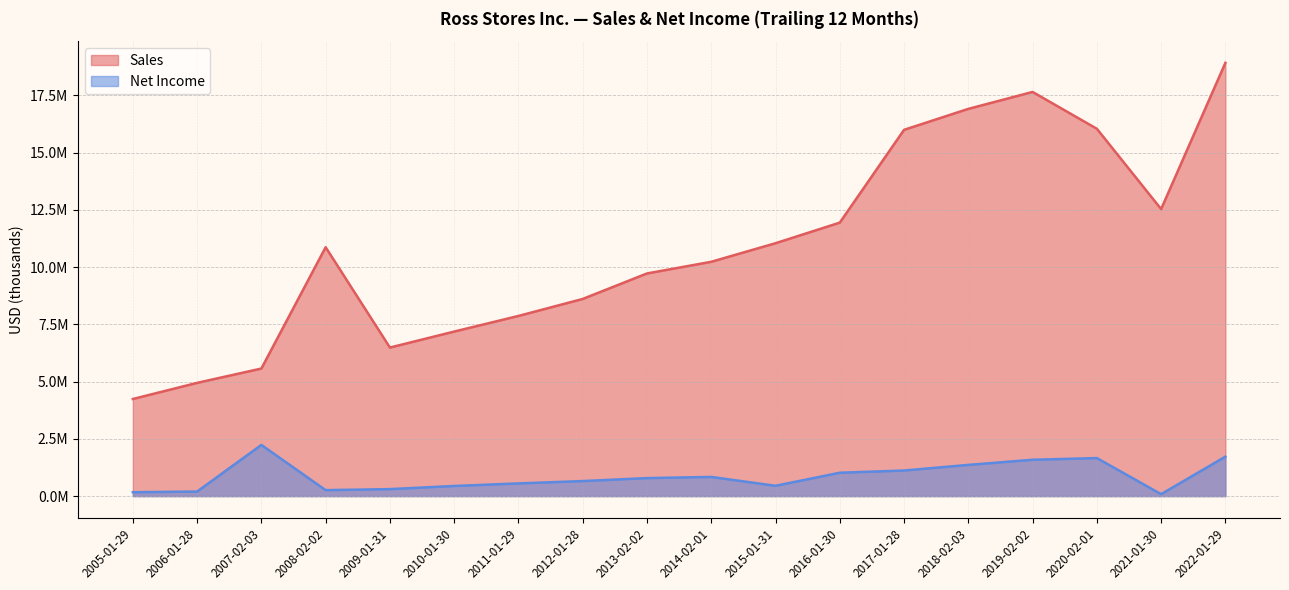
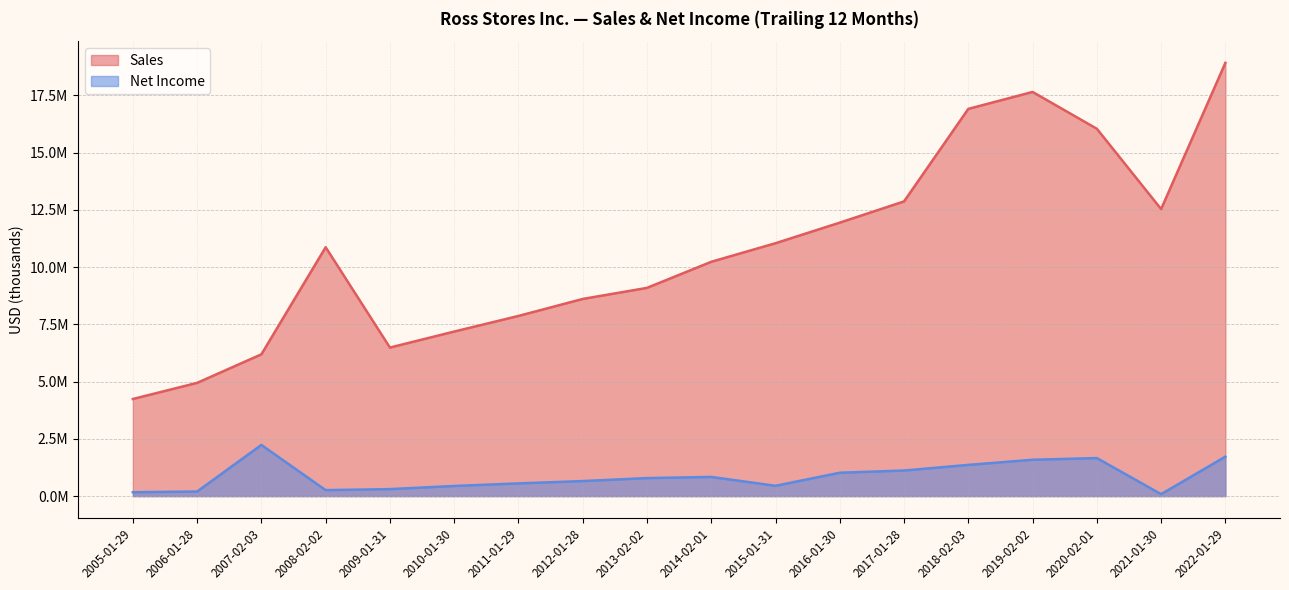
Sales, 2007-02-03: 5600000 -> 6200000
Sales, 2013-02-02: 9700000 -> 9100000
Sales, 2017-01-28: 16000000 -> 12900000
